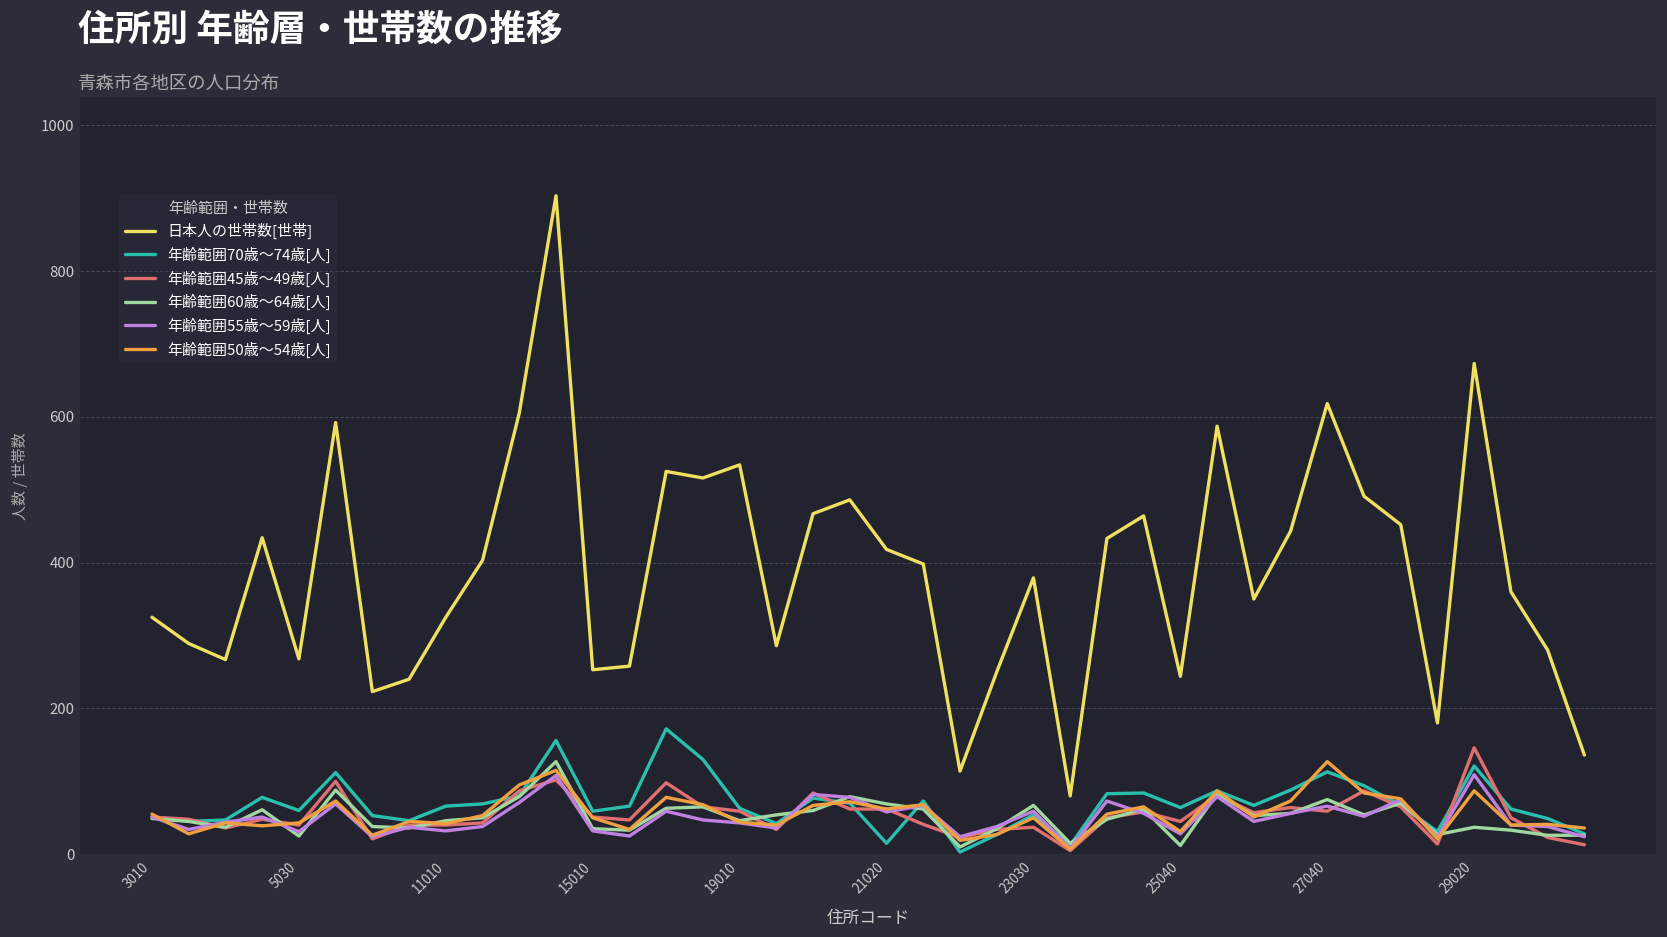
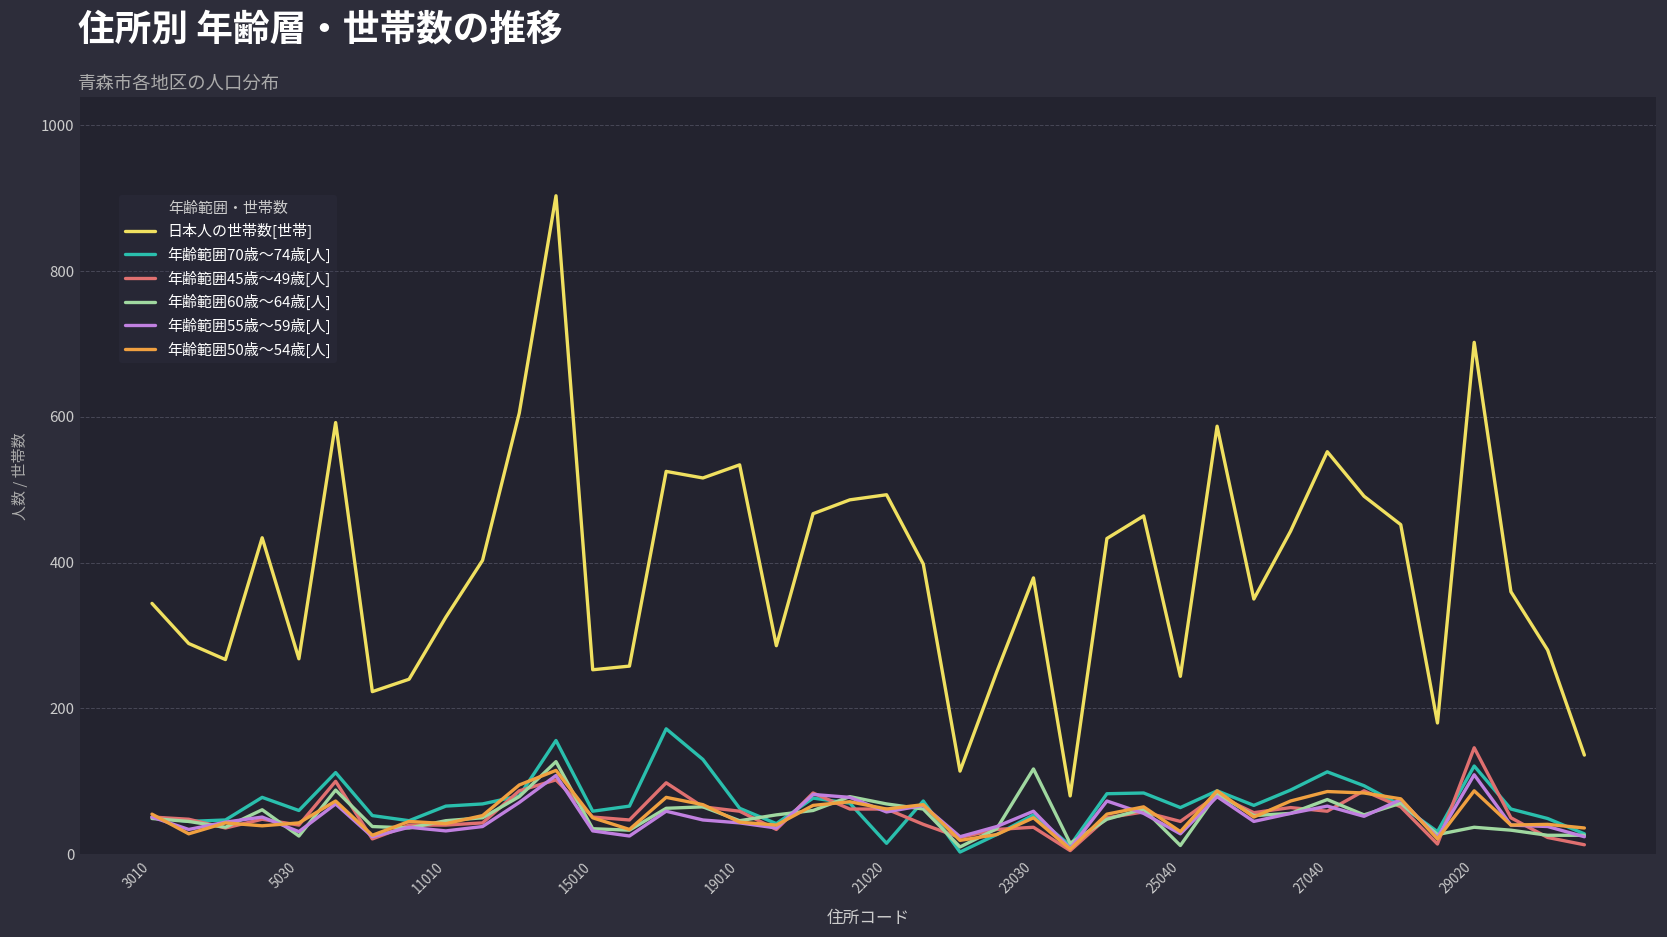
日本人の世帯数[世帯], 3010: 330 -> 340
日本人の世帯数[世帯], 21020: 420 -> 490
年齢範囲60歳～64歳[人], 23030: 70 -> 120
日本人の世帯数[世帯], 27040: 620 -> 550
年齢範囲50歳～54歳[人], 27040: 130 -> 90
日本人の世帯数[世帯], 29020: 670 -> 700
